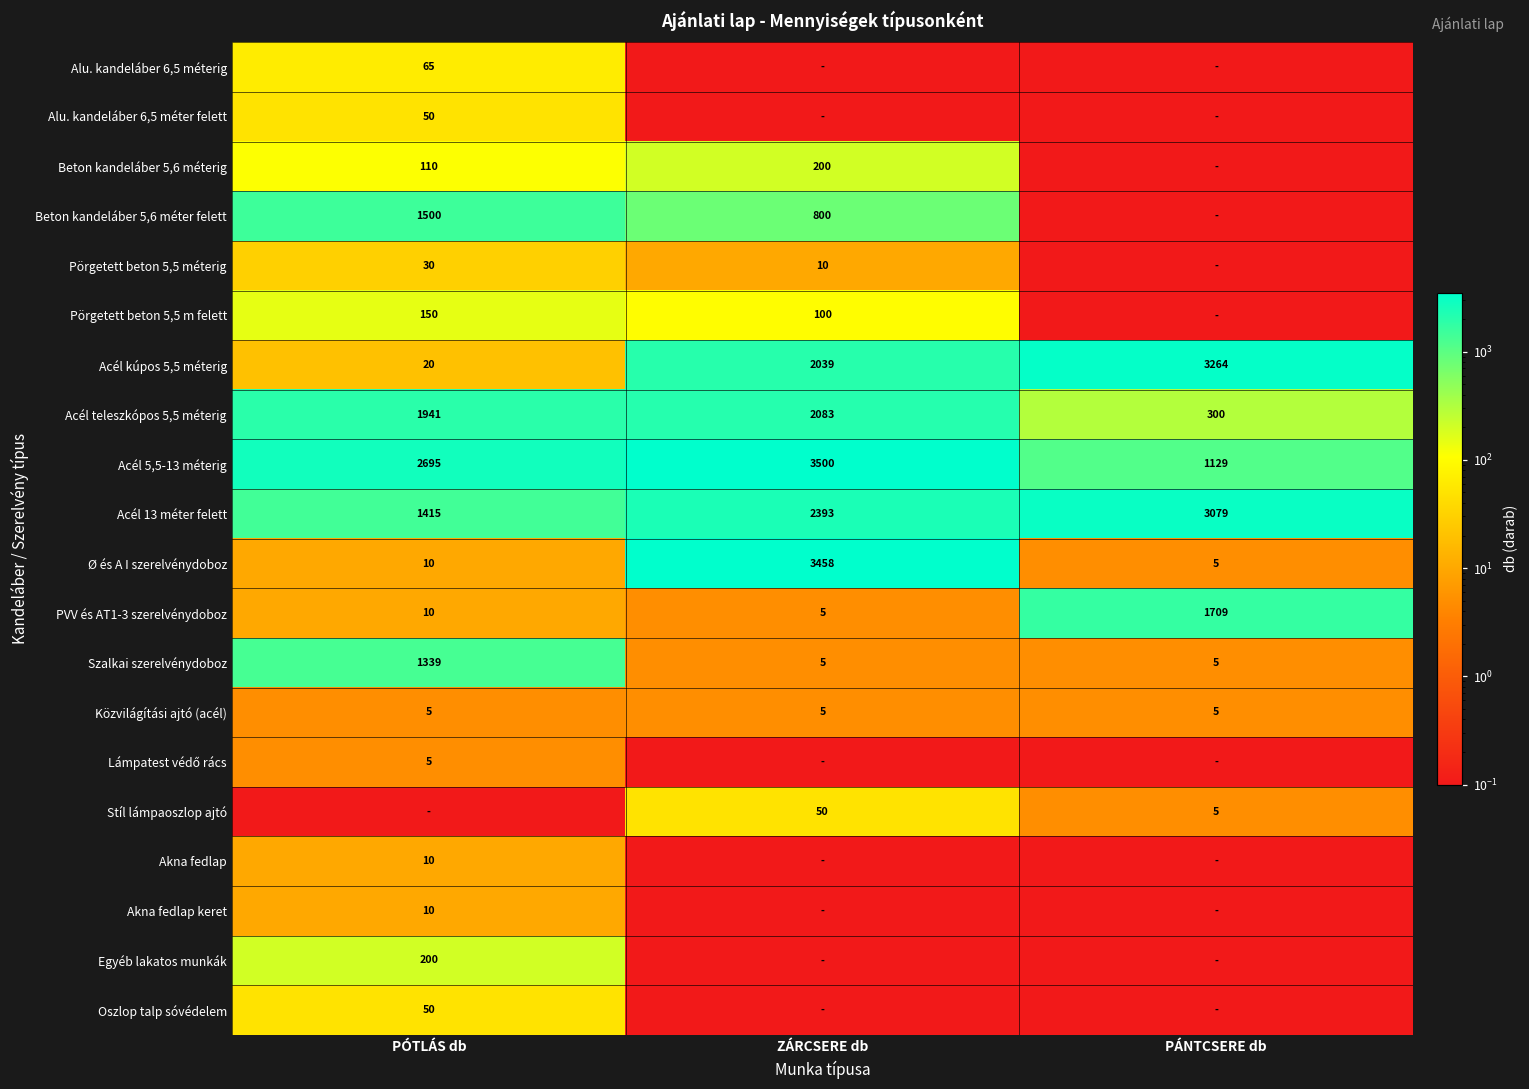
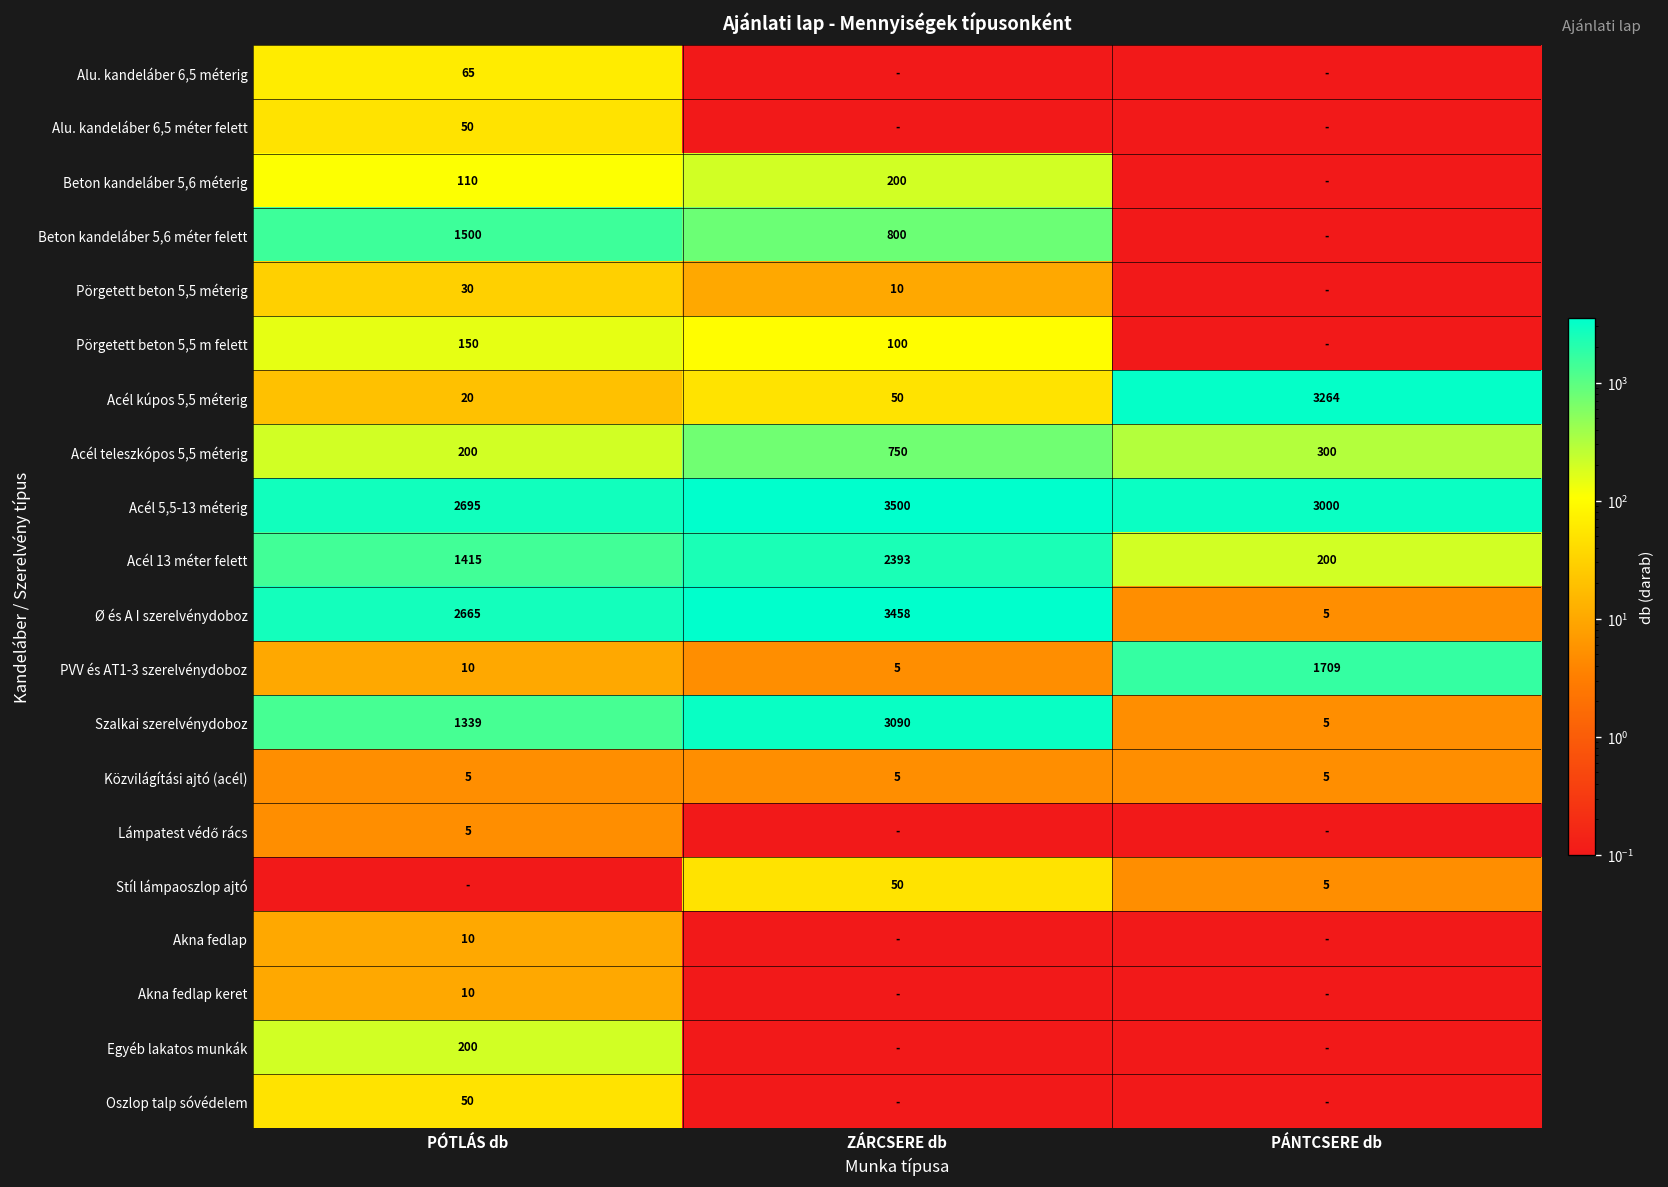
Acél kúpos 5,5 méterig, ZÁRCSERE db: 2039 -> 50
Acél teleszkópos 5,5 méterig, PÓTLÁS db: 1941 -> 200
Acél teleszkópos 5,5 méterig, ZÁRCSERE db: 2083 -> 750
Acél 5,5-13 méterig, PÁNTCSERE db: 1129 -> 3000
Acél 13 méter felett, PÁNTCSERE db: 3079 -> 200
Ø és A I szerelvénydoboz, PÓTLÁS db: 10 -> 2665
Szalkai szerelvénydoboz, ZÁRCSERE db: 5 -> 3090
